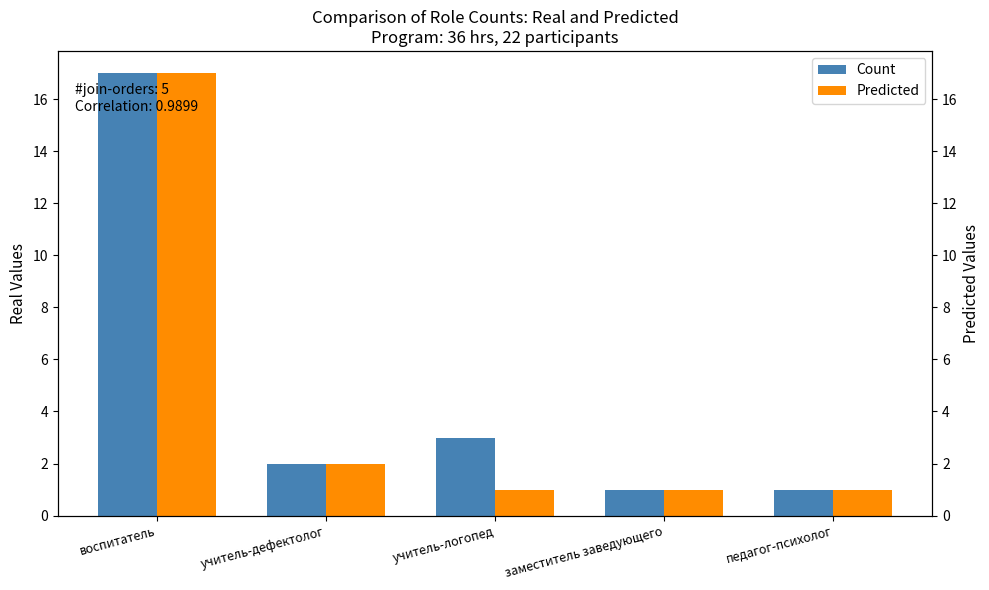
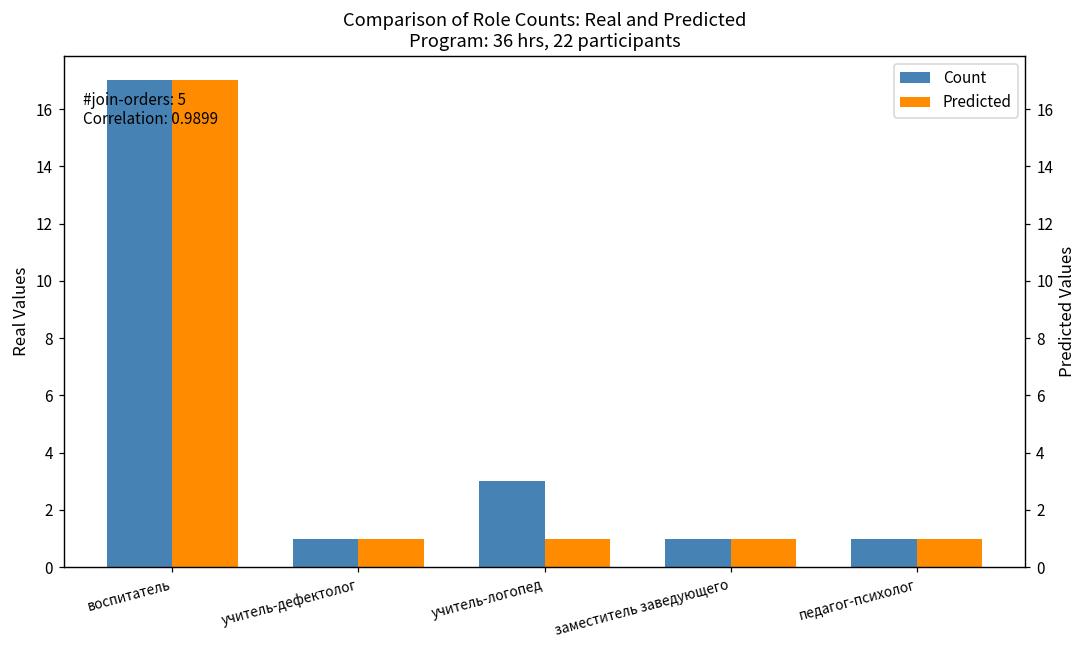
Count, учитель-дефектолог: 2 -> 1
Predicted, учитель-дефектолог: 2 -> 1
